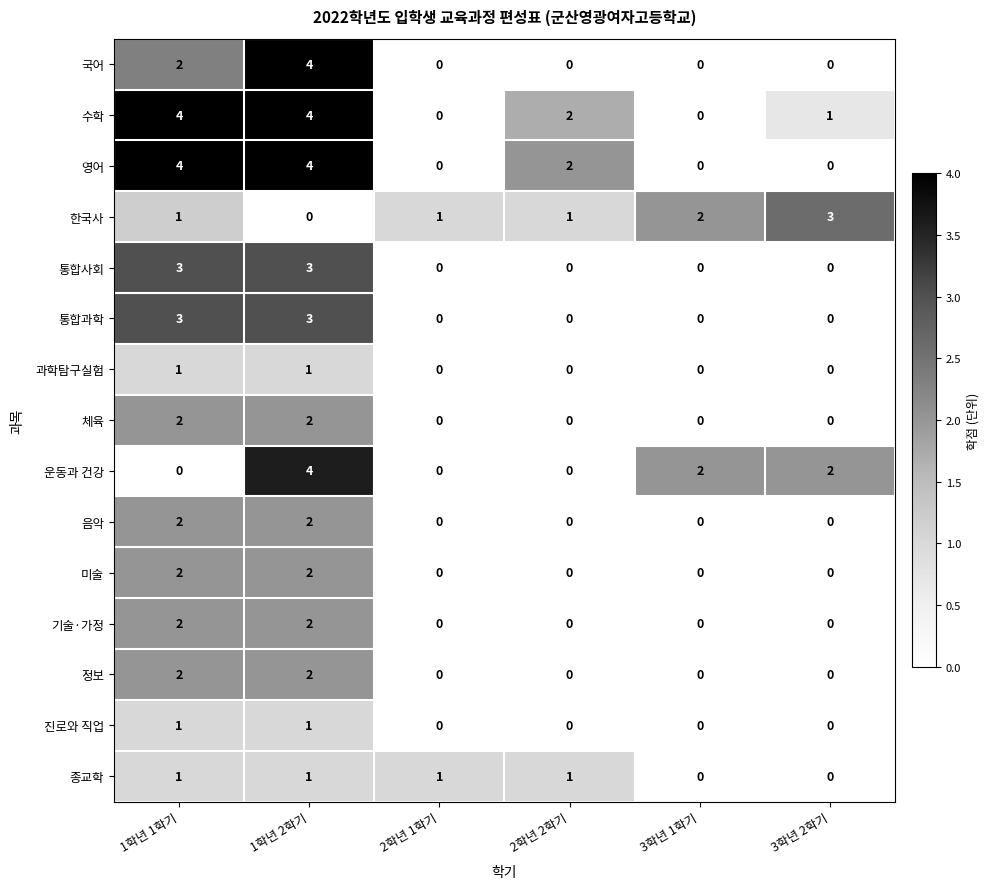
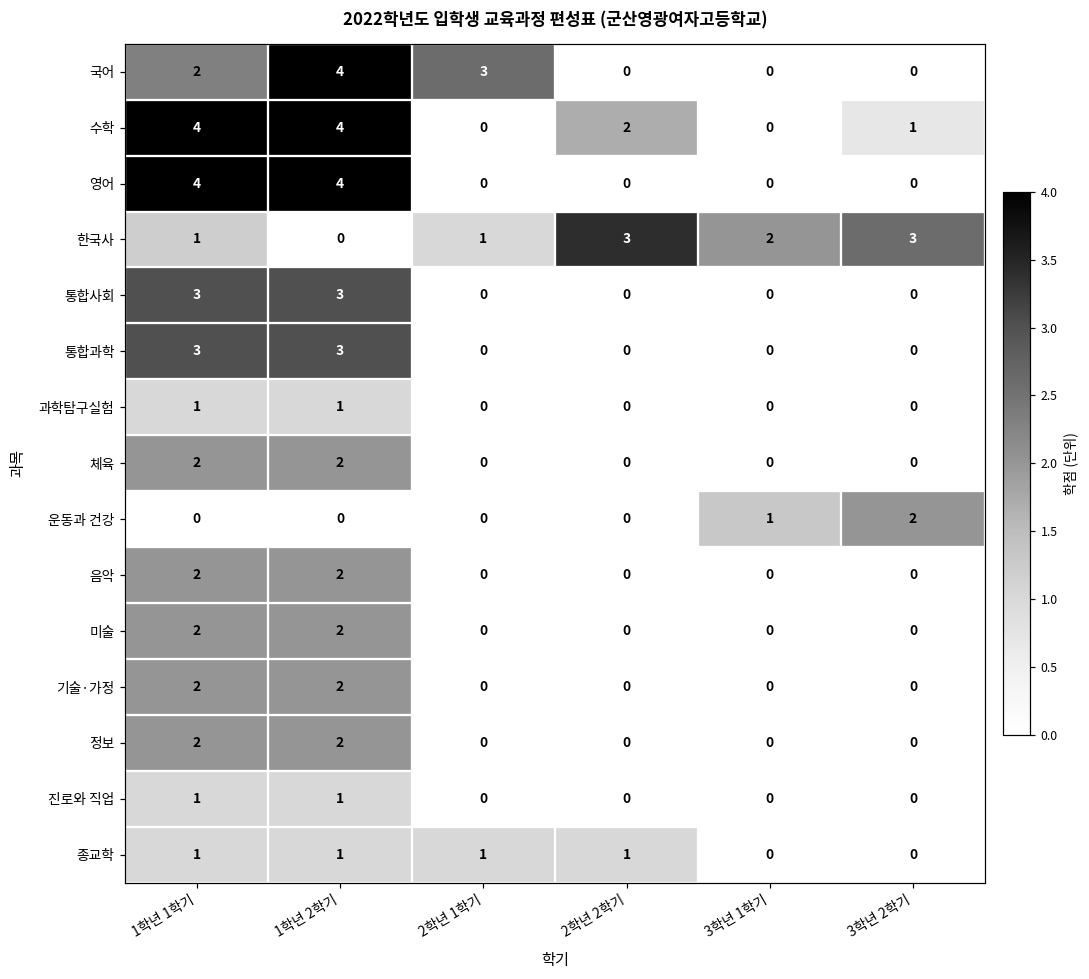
국어, 2학년 1학기: 0 -> 3
영어, 2학년 2학기: 2 -> 0
한국사, 2학년 2학기: 1 -> 3
운동과 건강, 1학년 2학기: 4 -> 0
운동과 건강, 3학년 1학기: 2 -> 1
